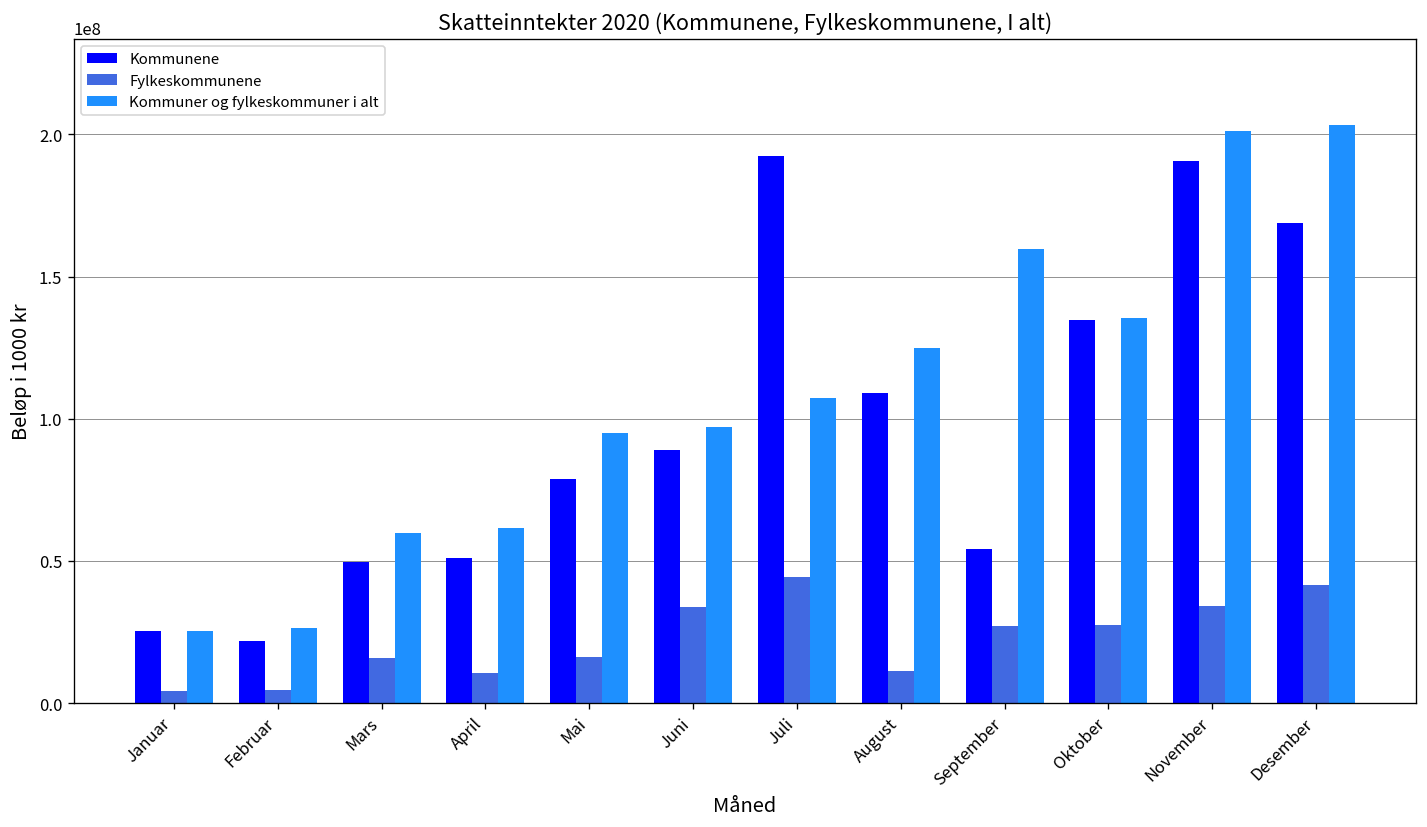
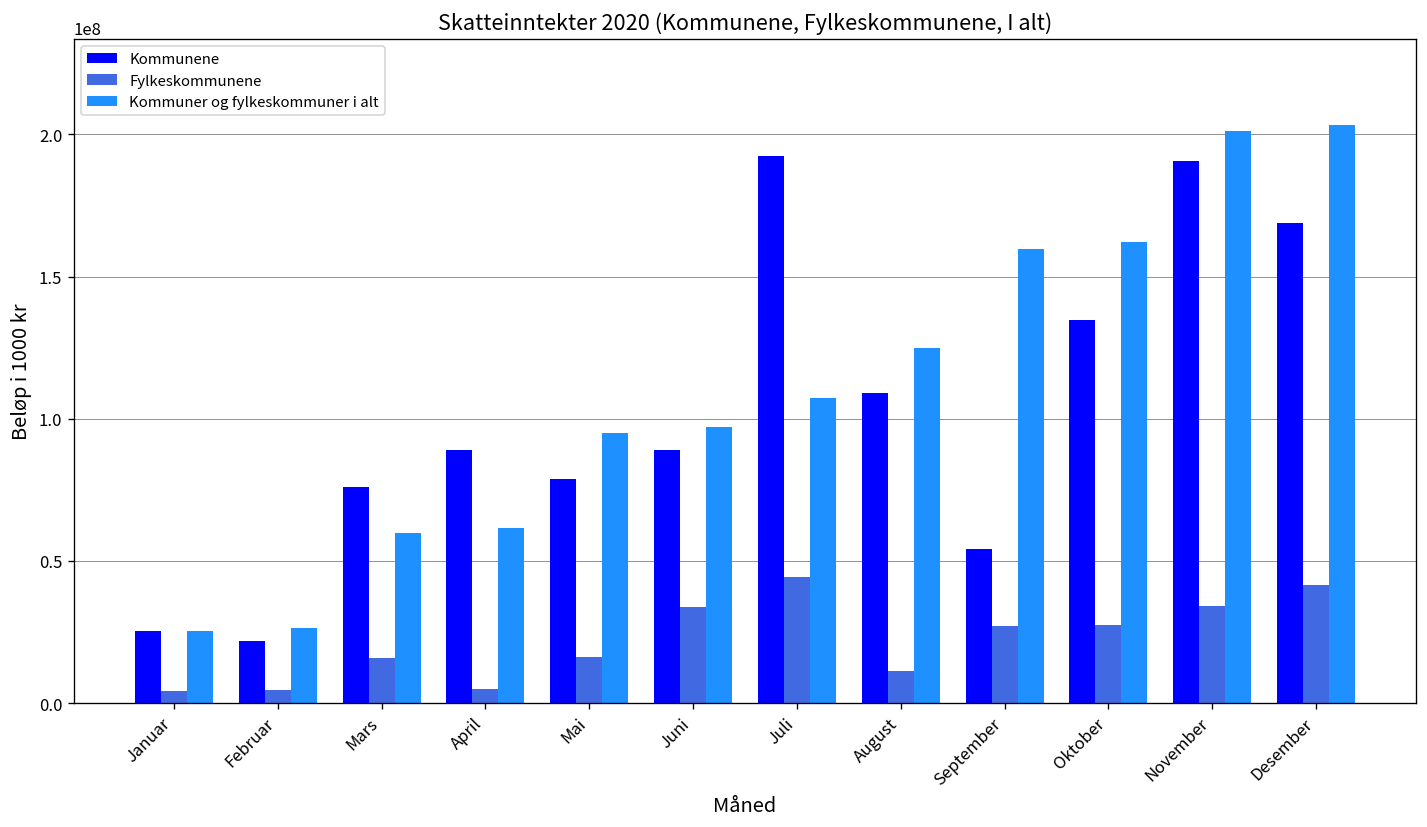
Kommunene, Mars: 50000000 -> 76000000
Kommunene, April: 51000000 -> 89000000
Fylkeskommunene, April: 11000000 -> 5000000
Kommuner og fylkeskommuner i alt, Oktober: 135000000 -> 162000000
